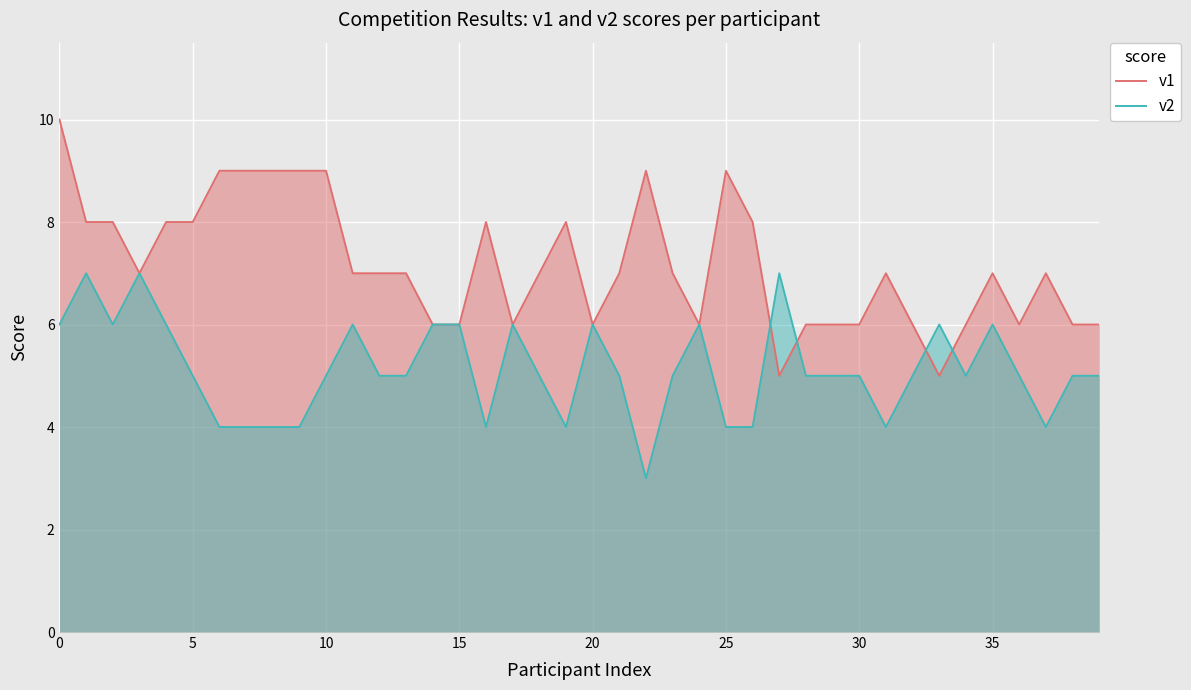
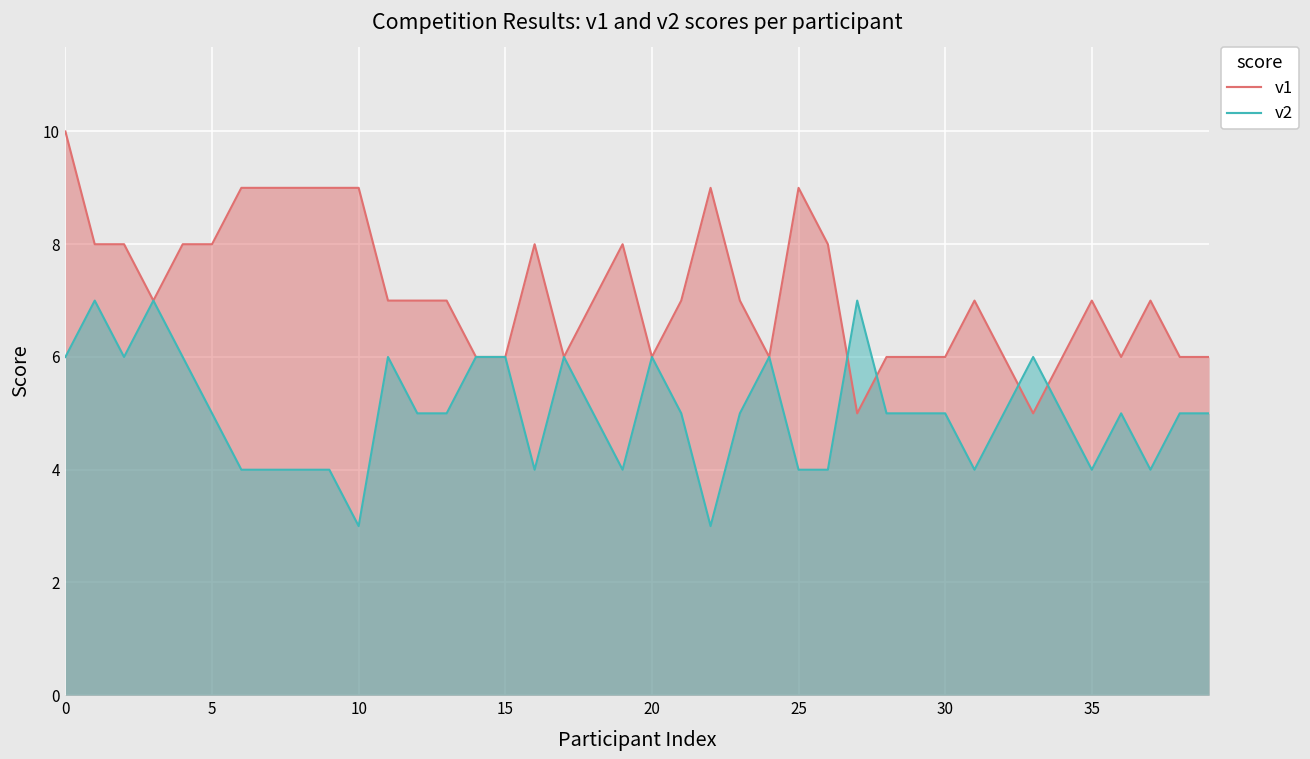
v2, 10: 5 -> 3
v2, 35: 6 -> 4
